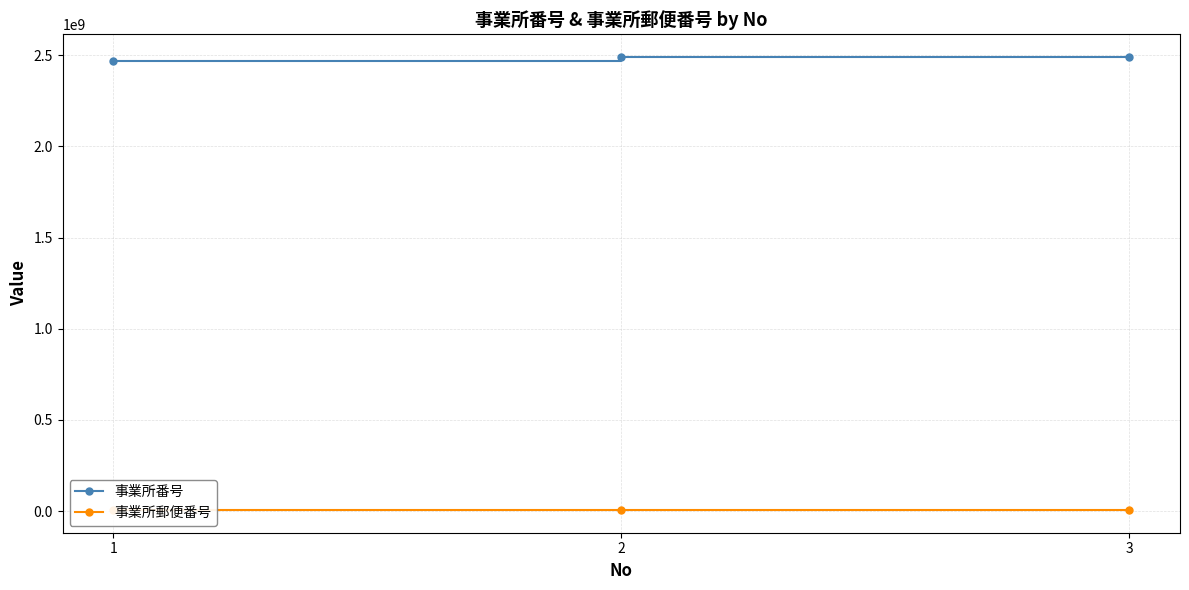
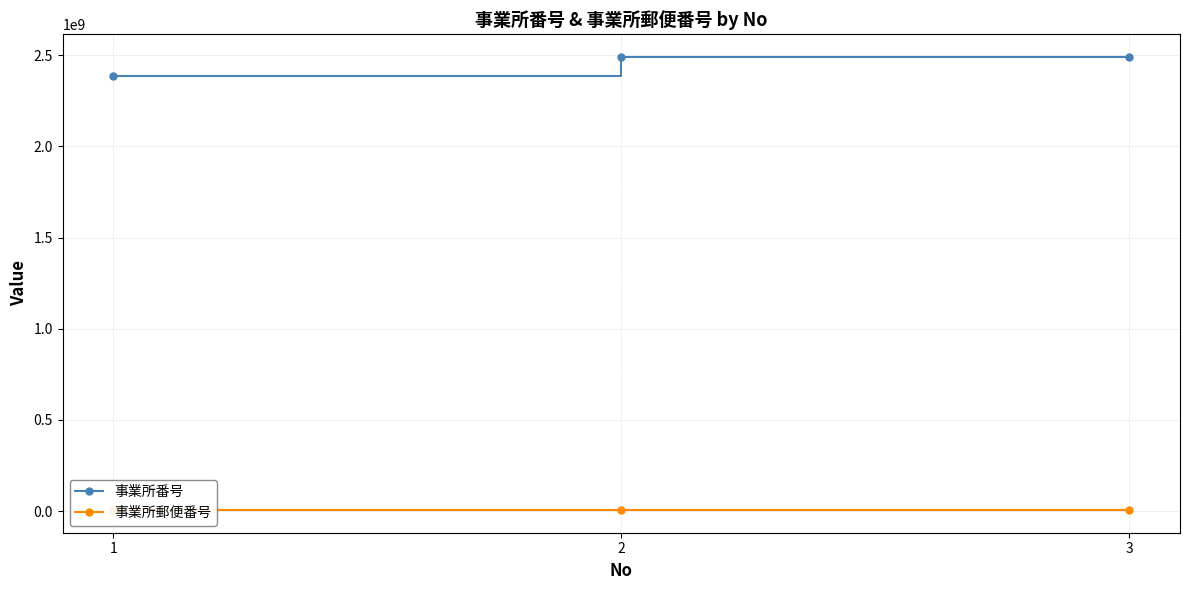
事業所番号, 1: 2470000000 -> 2380000000
